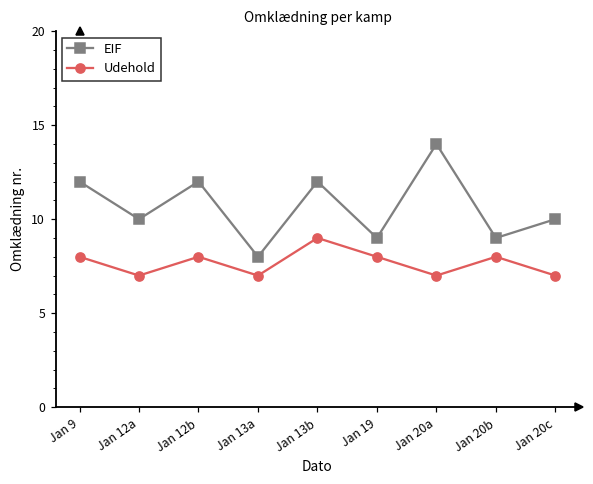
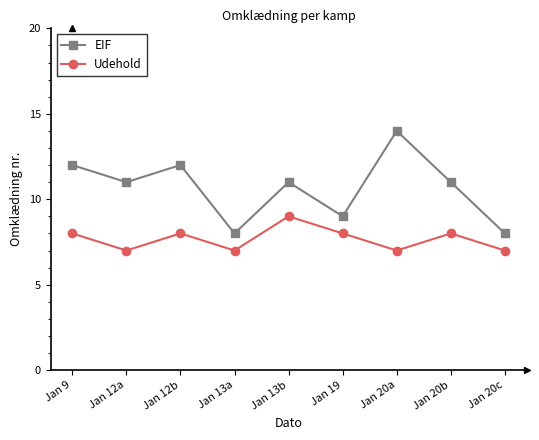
EIF, Jan 12a: 10 -> 11
EIF, Jan 13b: 12 -> 11
EIF, Jan 20b: 9 -> 11
EIF, Jan 20c: 10 -> 8
